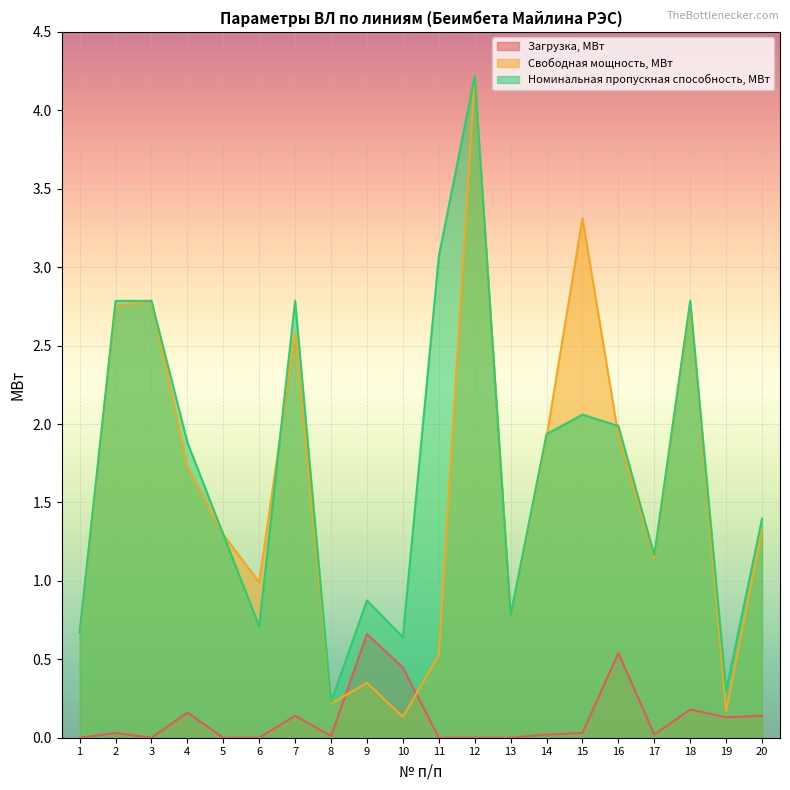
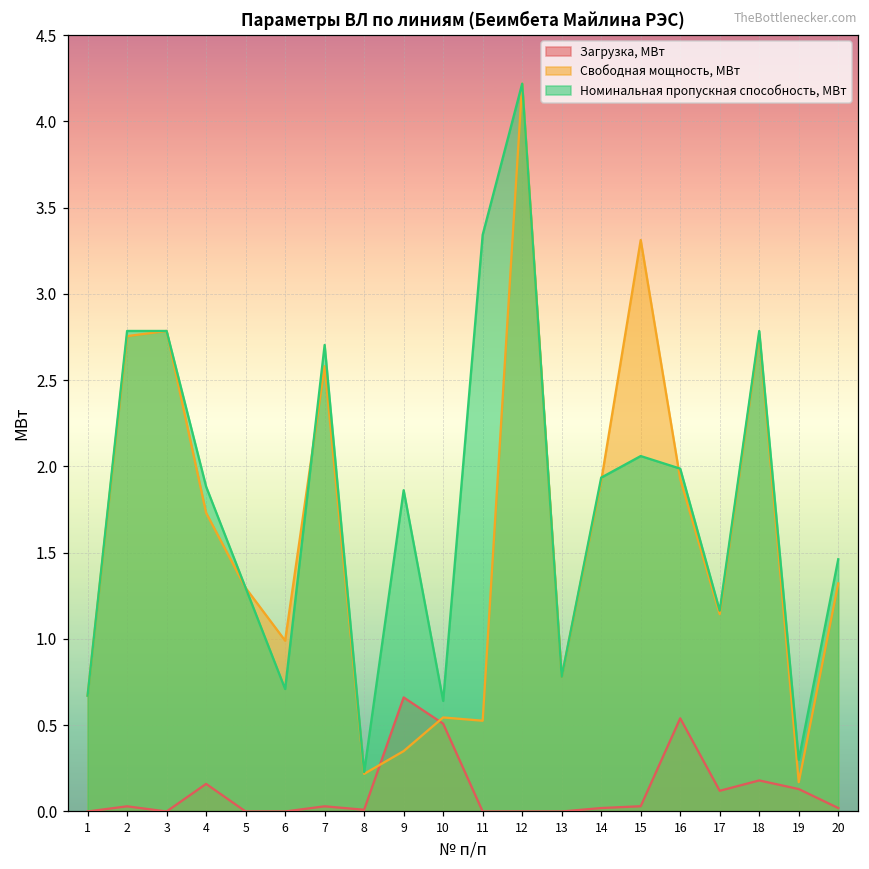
Загрузка, МВт, 7: 0.14 -> 0.03
Номинальная пропускная способность, МВт, 7: 2.79 -> 2.70
Номинальная пропускная способность, МВт, 9: 0.88 -> 1.86
Загрузка, МВт, 10: 0.45 -> 0.51
Свободная мощность, МВт, 10: 0.13 -> 0.55
Номинальная пропускная способность, МВт, 11: 3.07 -> 3.34
Загрузка, МВт, 17: 0.02 -> 0.12
Загрузка, МВт, 20: 0.14 -> 0.02
Номинальная пропускная способность, МВт, 20: 1.40 -> 1.46
